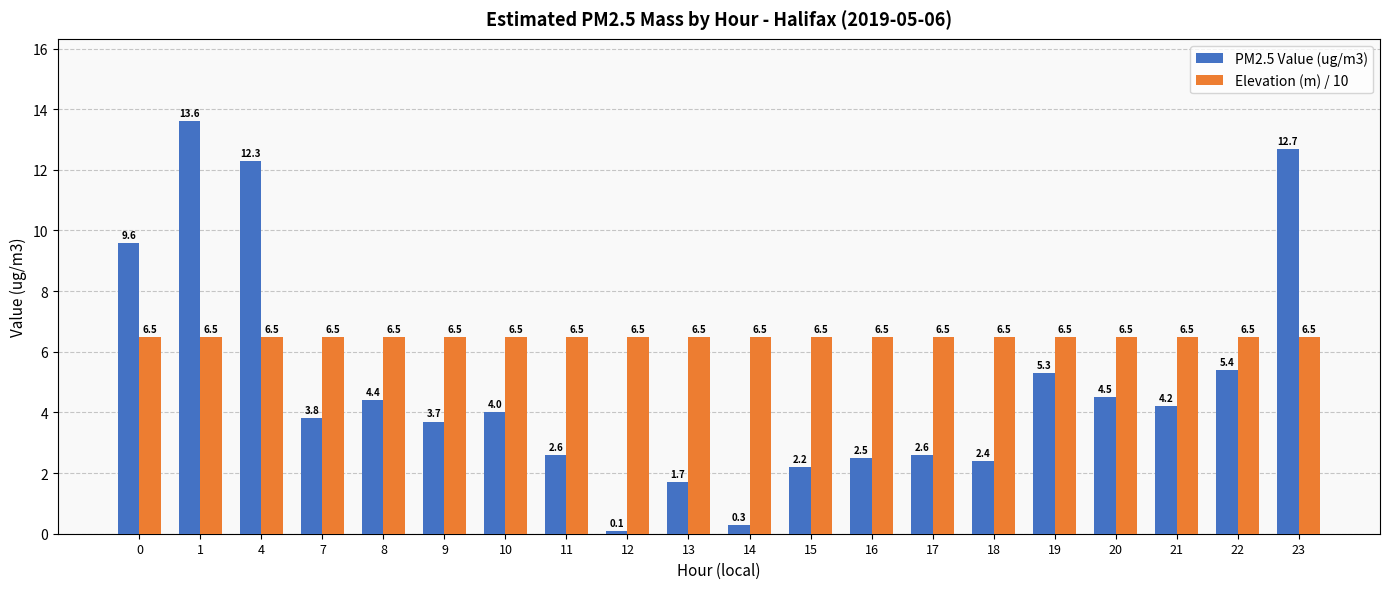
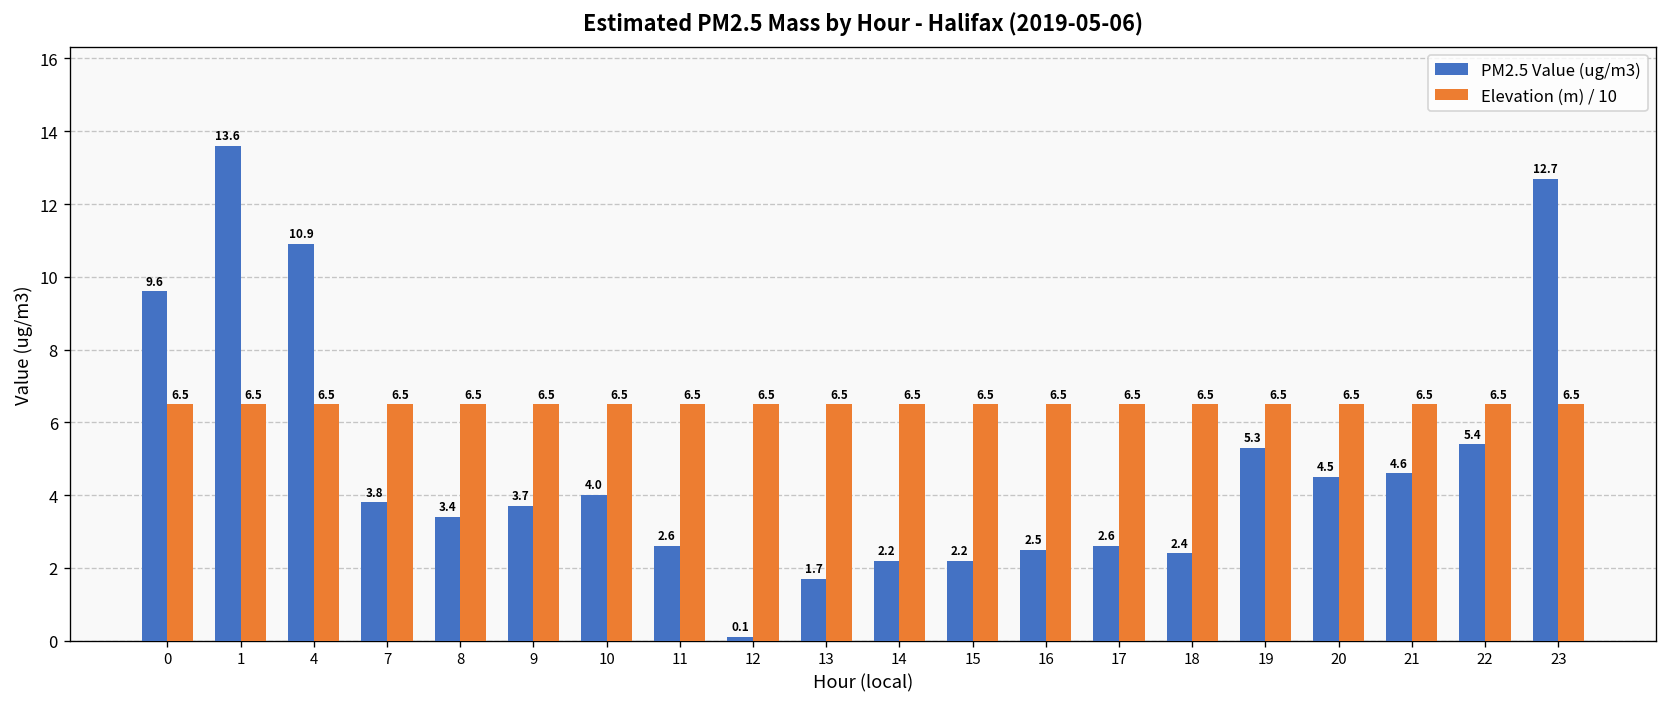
PM2.5 Value (ug/m3), 4: 12.3 -> 10.9
PM2.5 Value (ug/m3), 8: 4.4 -> 3.4
PM2.5 Value (ug/m3), 14: 0.3 -> 2.2
PM2.5 Value (ug/m3), 21: 4.2 -> 4.6
